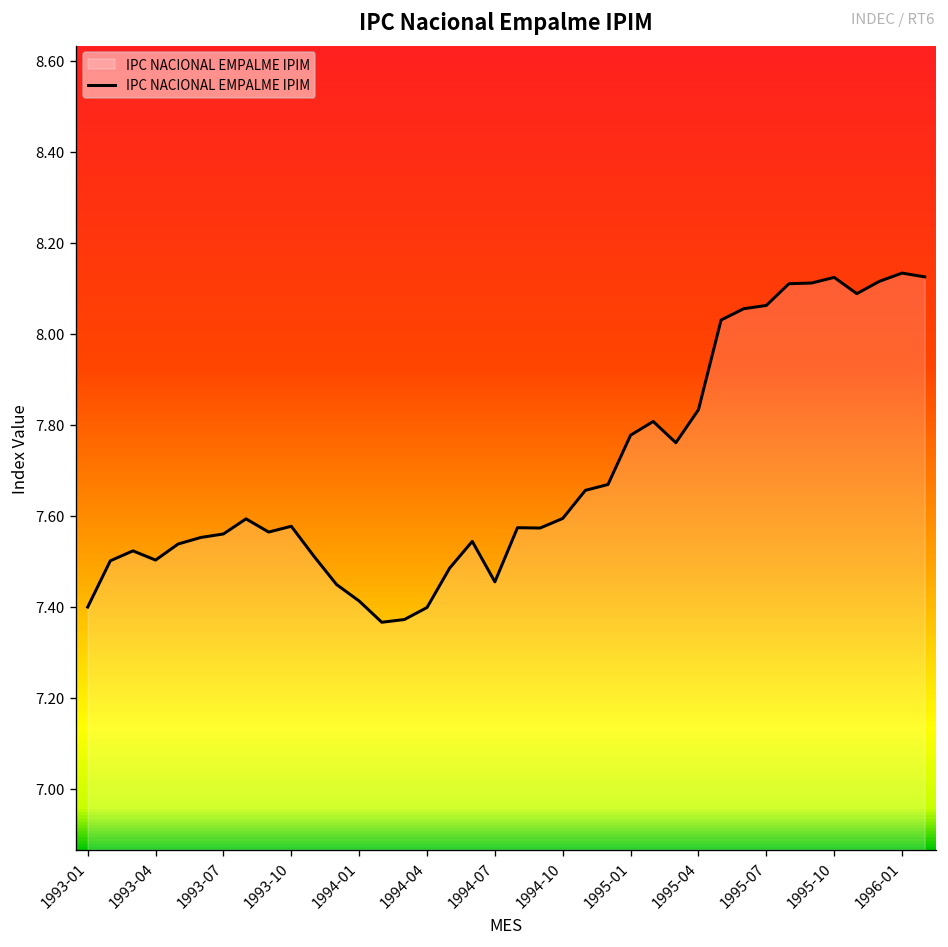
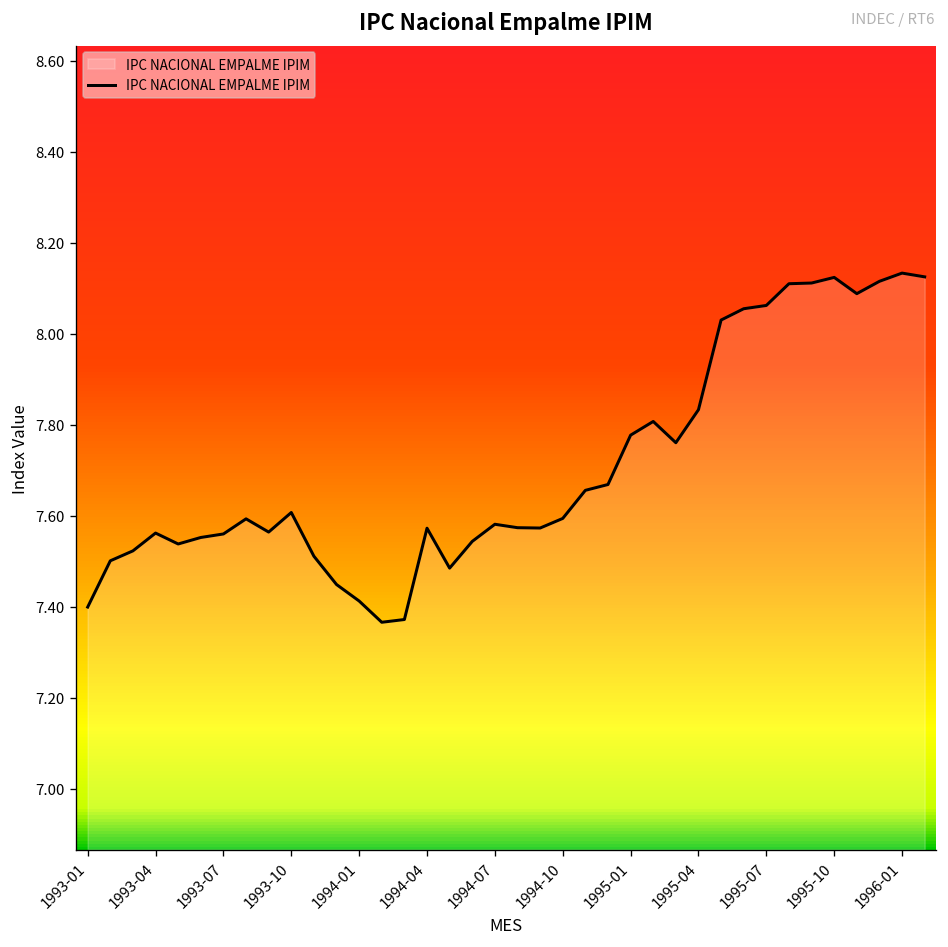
1993-04: 7.50 -> 7.56
1993-10: 7.58 -> 7.61
1994-04: 7.40 -> 7.57
1994-07: 7.45 -> 7.58
